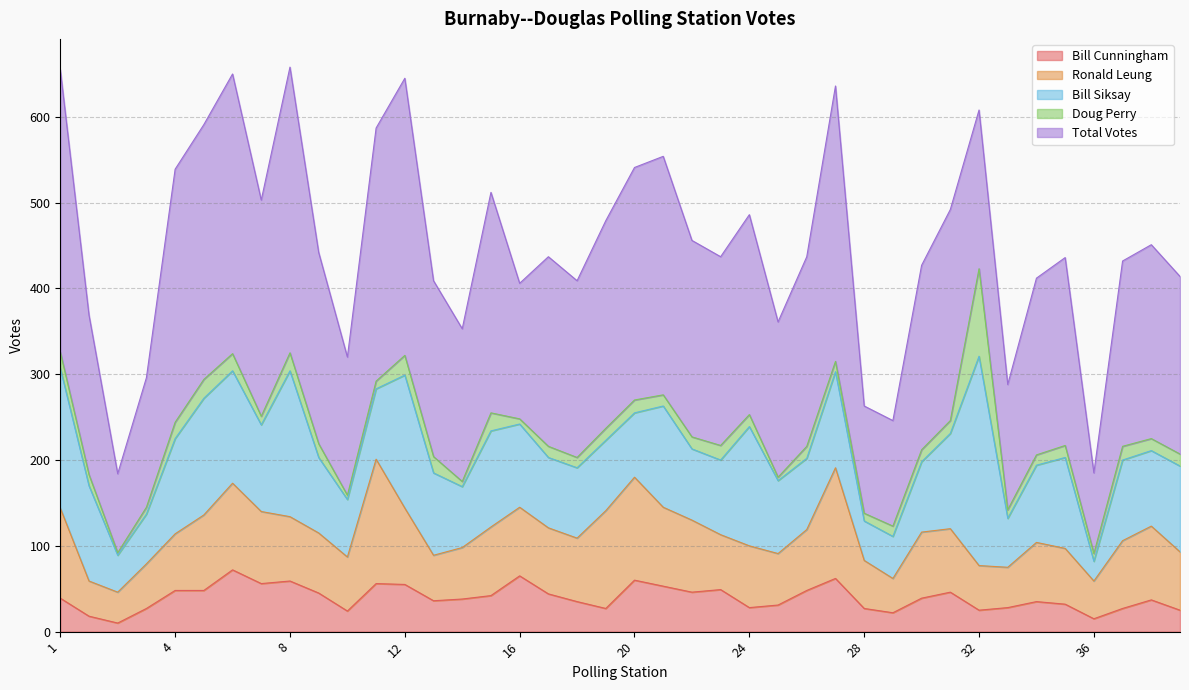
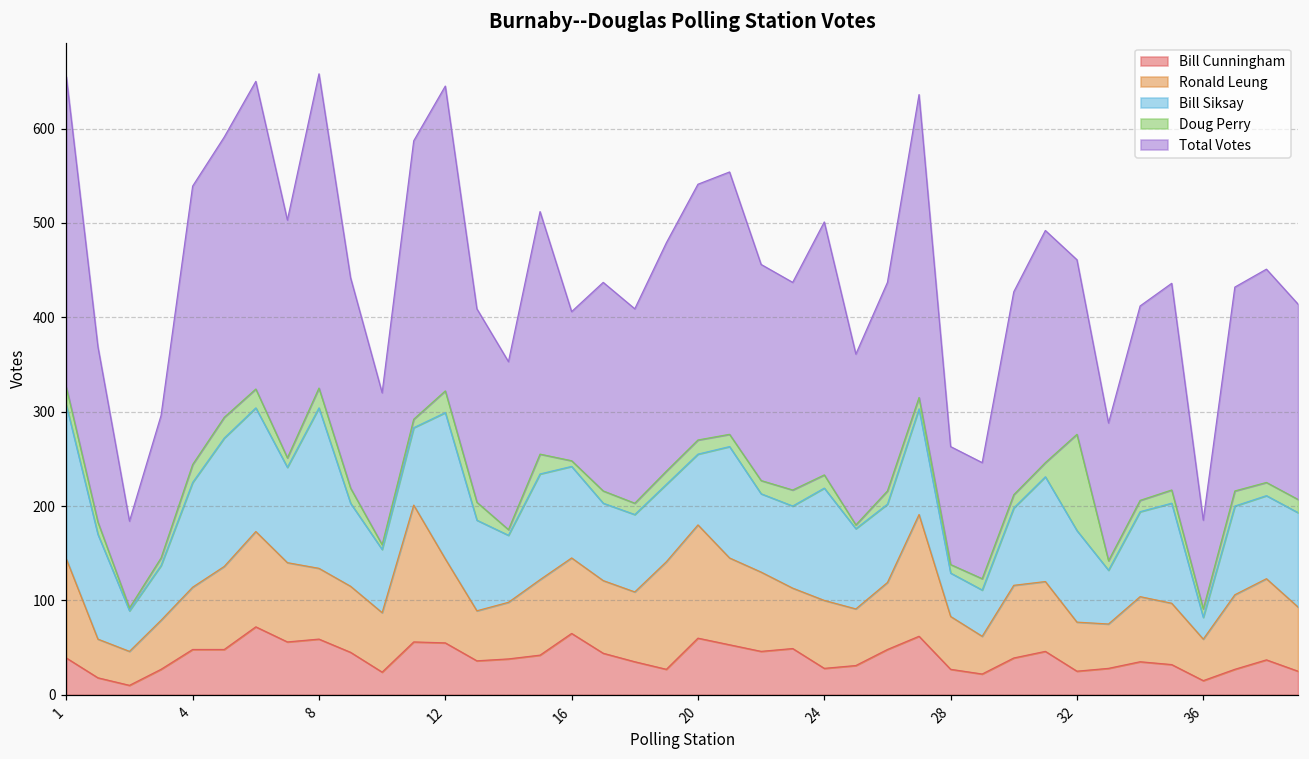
Bill Siksay, 24: 140 -> 120
Total Votes, 24: 230 -> 270
Bill Siksay, 32: 240 -> 100
